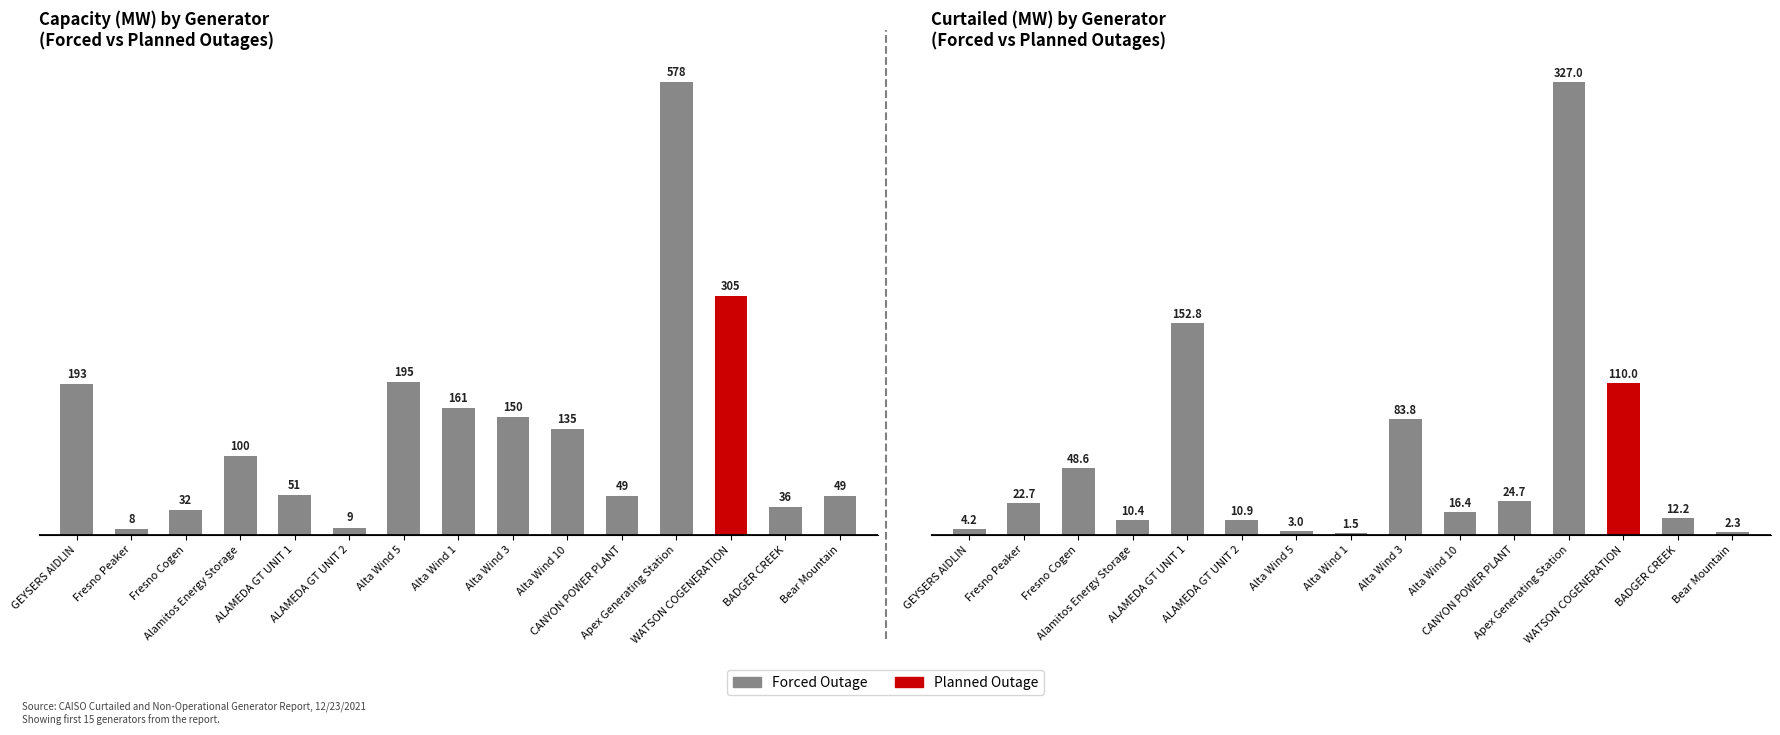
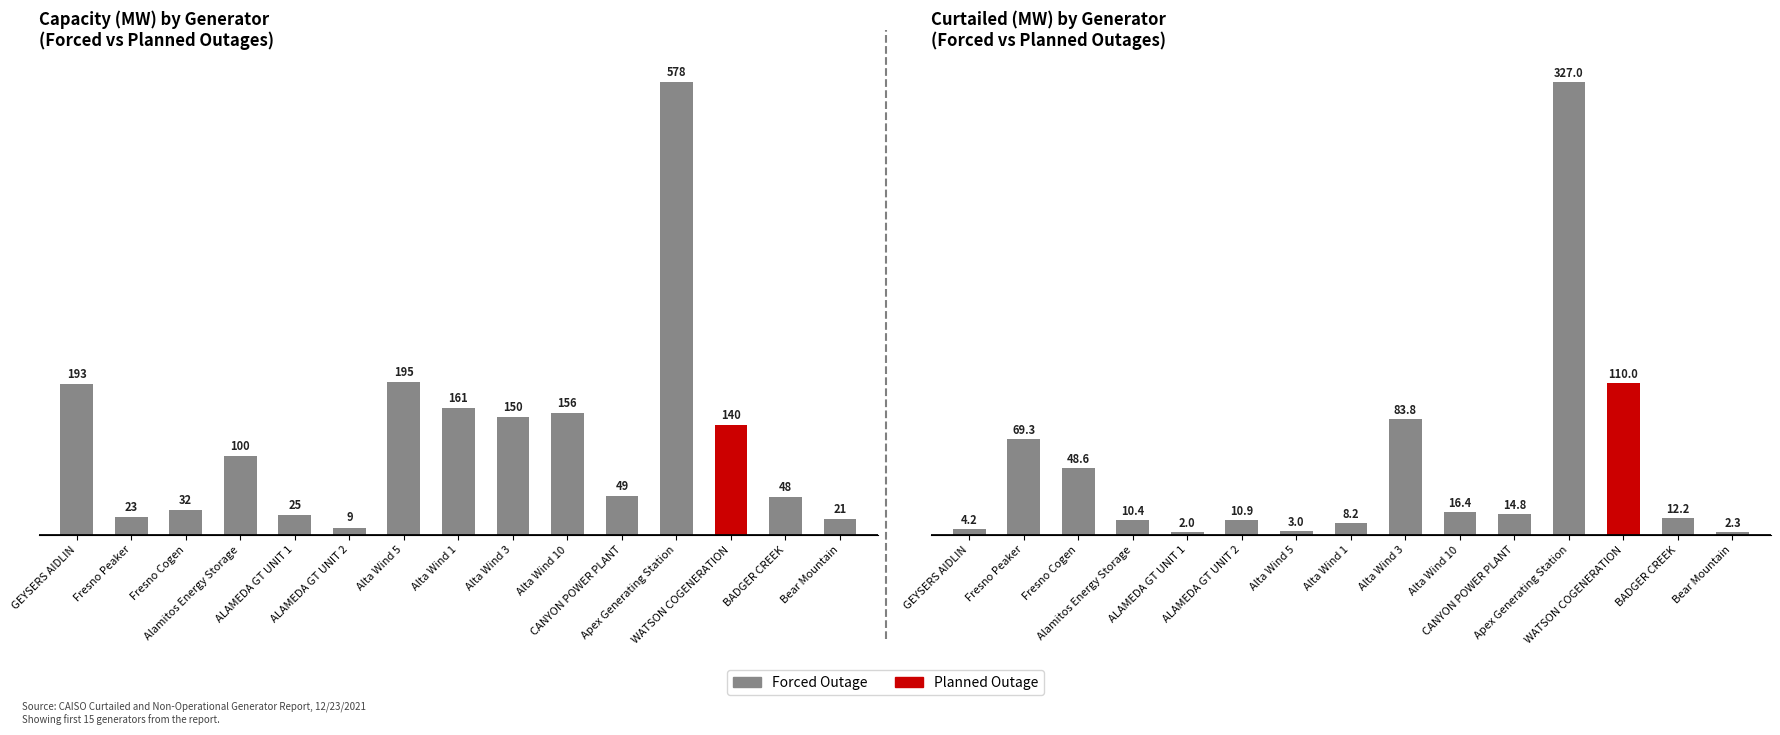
Capacity (MW) by Generator (Forced vs Planned Outages), Fresno Peaker: 8 -> 23
Capacity (MW) by Generator (Forced vs Planned Outages), ALAMEDA GT UNIT 1: 51 -> 25
Capacity (MW) by Generator (Forced vs Planned Outages), Alta Wind 10: 135 -> 156
Capacity (MW) by Generator (Forced vs Planned Outages), WATSON COGENERATION: 305 -> 140
Capacity (MW) by Generator (Forced vs Planned Outages), BADGER CREEK: 36 -> 48
Capacity (MW) by Generator (Forced vs Planned Outages), Bear Mountain: 49 -> 21
Curtailed (MW) by Generator (Forced vs Planned Outages), Fresno Peaker: 22.7 -> 69.3
Curtailed (MW) by Generator (Forced vs Planned Outages), ALAMEDA GT UNIT 1: 152.8 -> 2.0
Curtailed (MW) by Generator (Forced vs Planned Outages), Alta Wind 1: 1.5 -> 8.2
Curtailed (MW) by Generator (Forced vs Planned Outages), CANYON POWER PLANT: 24.7 -> 14.8
